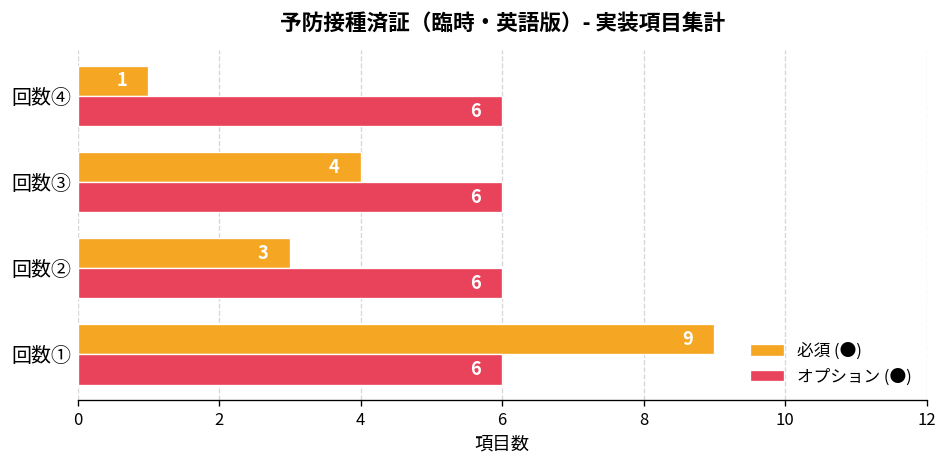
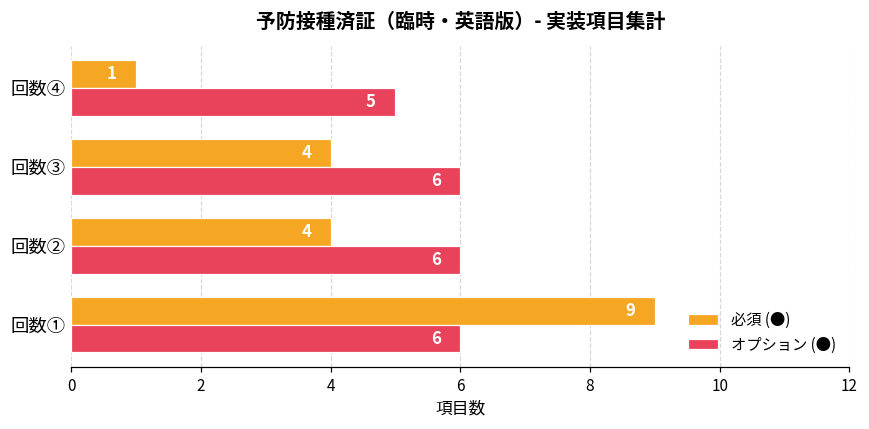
オプション (●), 回数④: 6 -> 5
必須 (●), 回数②: 3 -> 4
